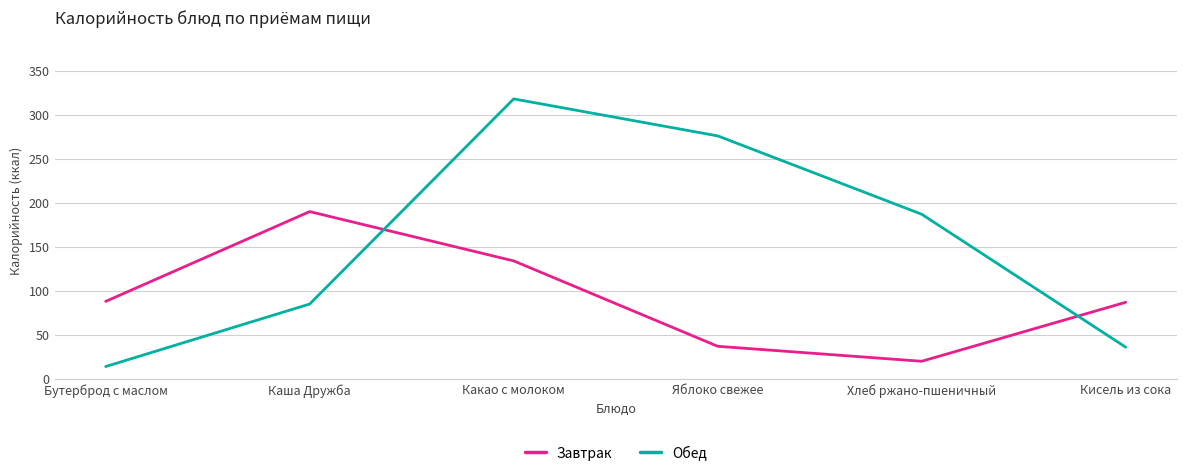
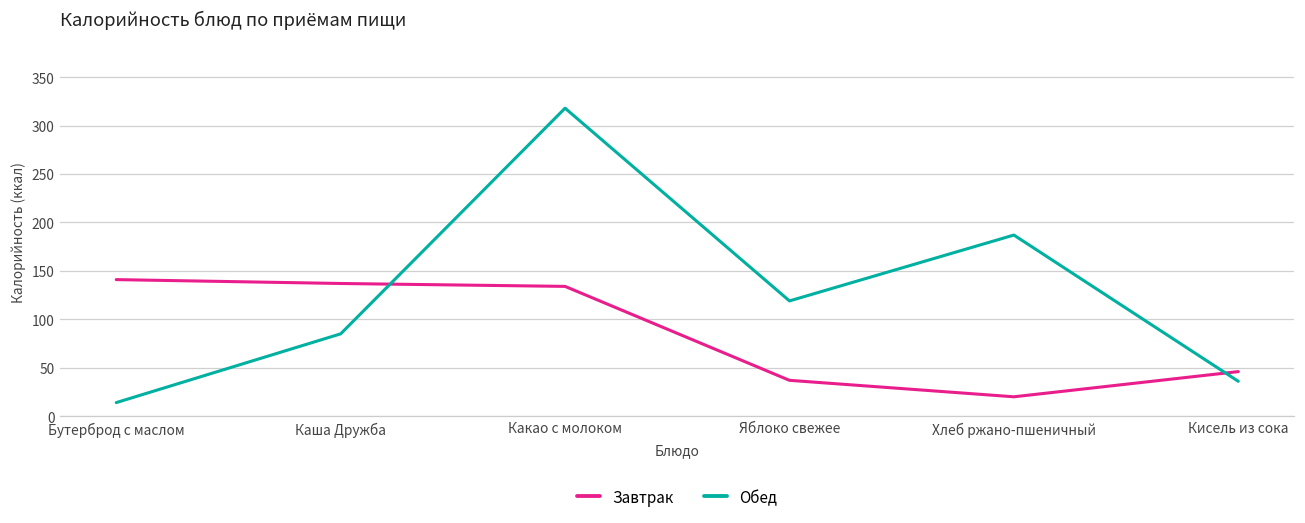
Завтрак, Бутерброд с маслом: 90 -> 140
Завтрак, Каша Дружба: 190 -> 140
Обед, Яблоко свежее: 280 -> 120
Завтрак, Кисель из сока: 90 -> 50
